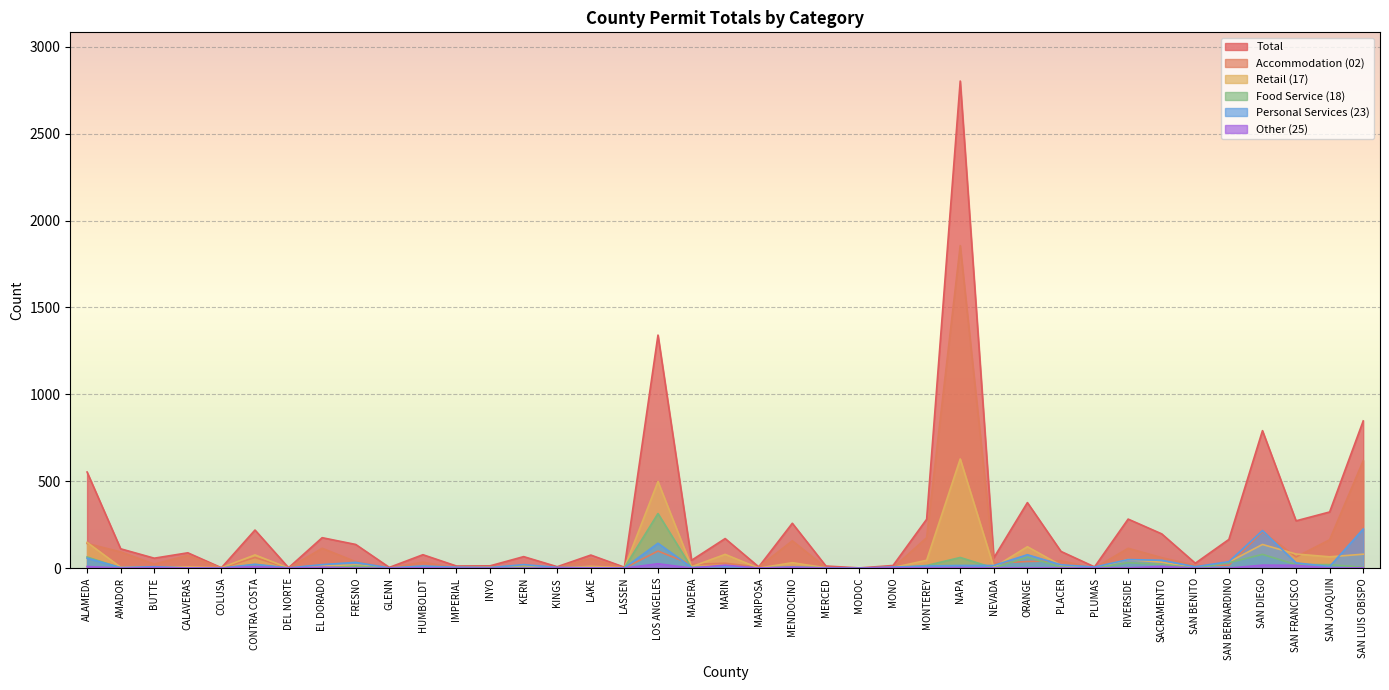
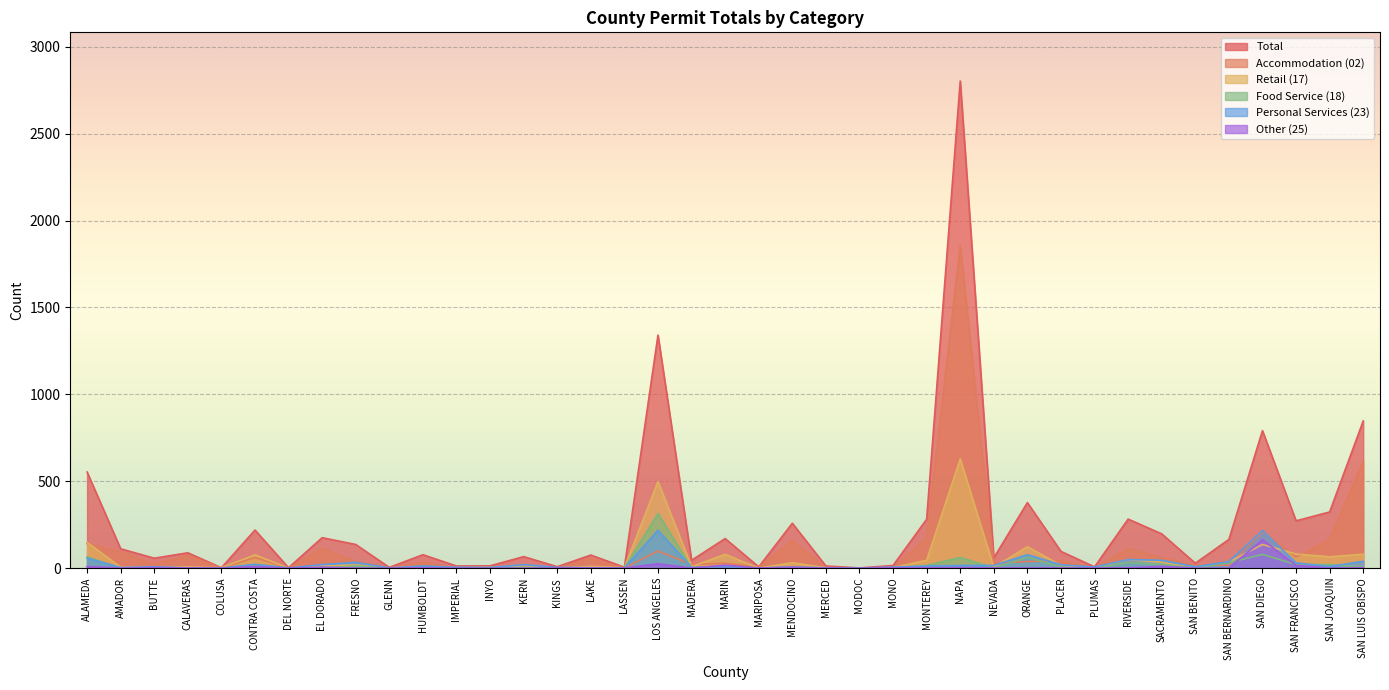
Personal Services (23), LOS ANGELES: 140 -> 220
Other (25), SAN DIEGO: 20 -> 160
Personal Services (23), SAN LUIS OBISPO: 230 -> 40
